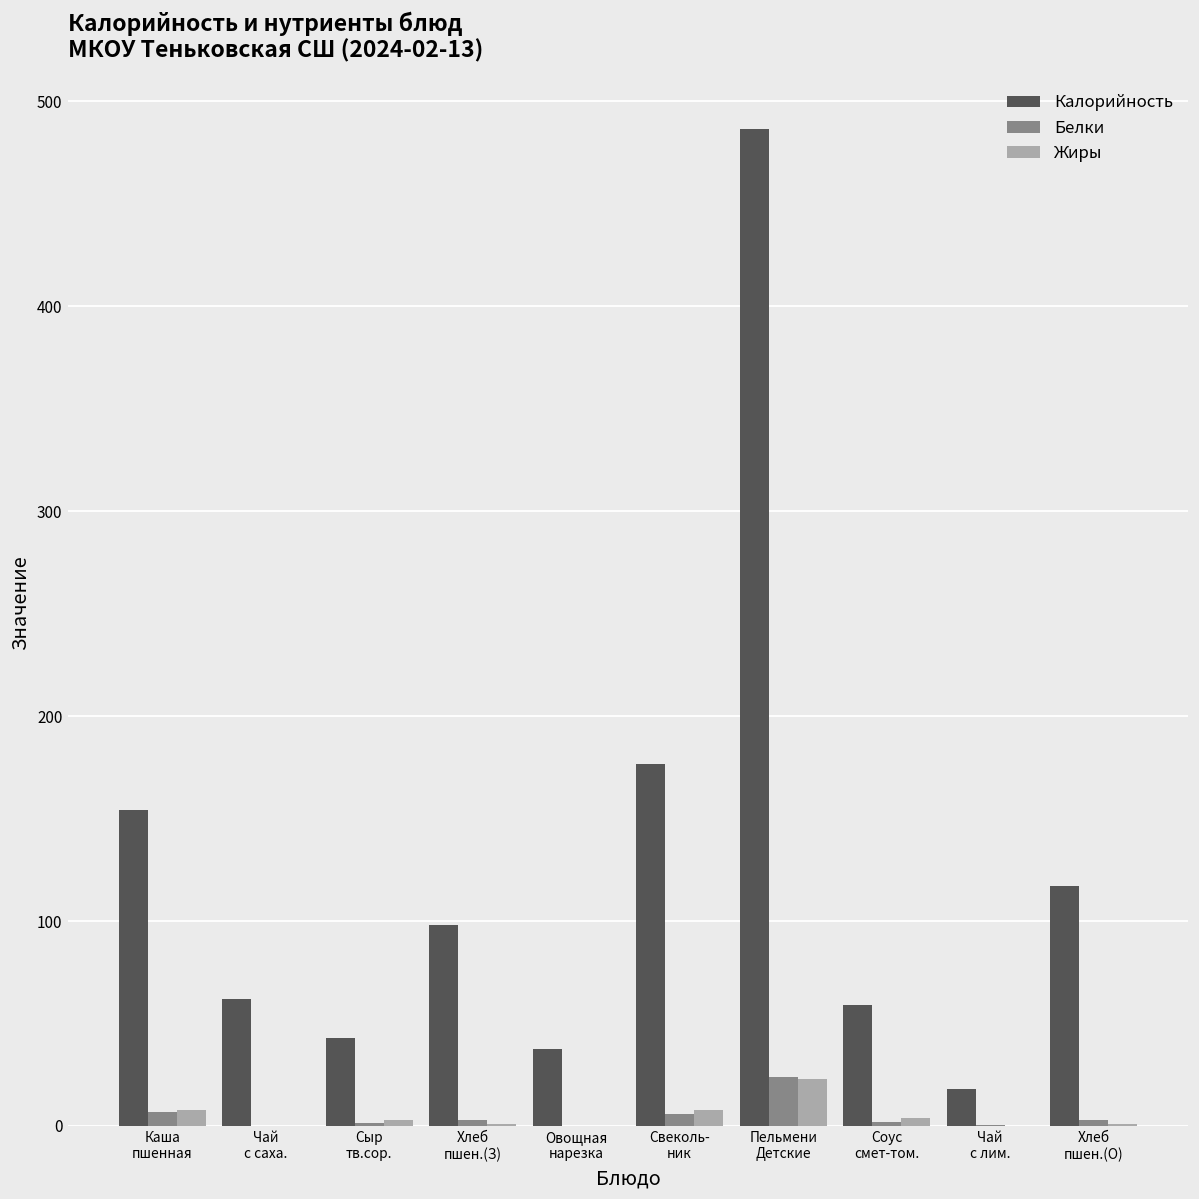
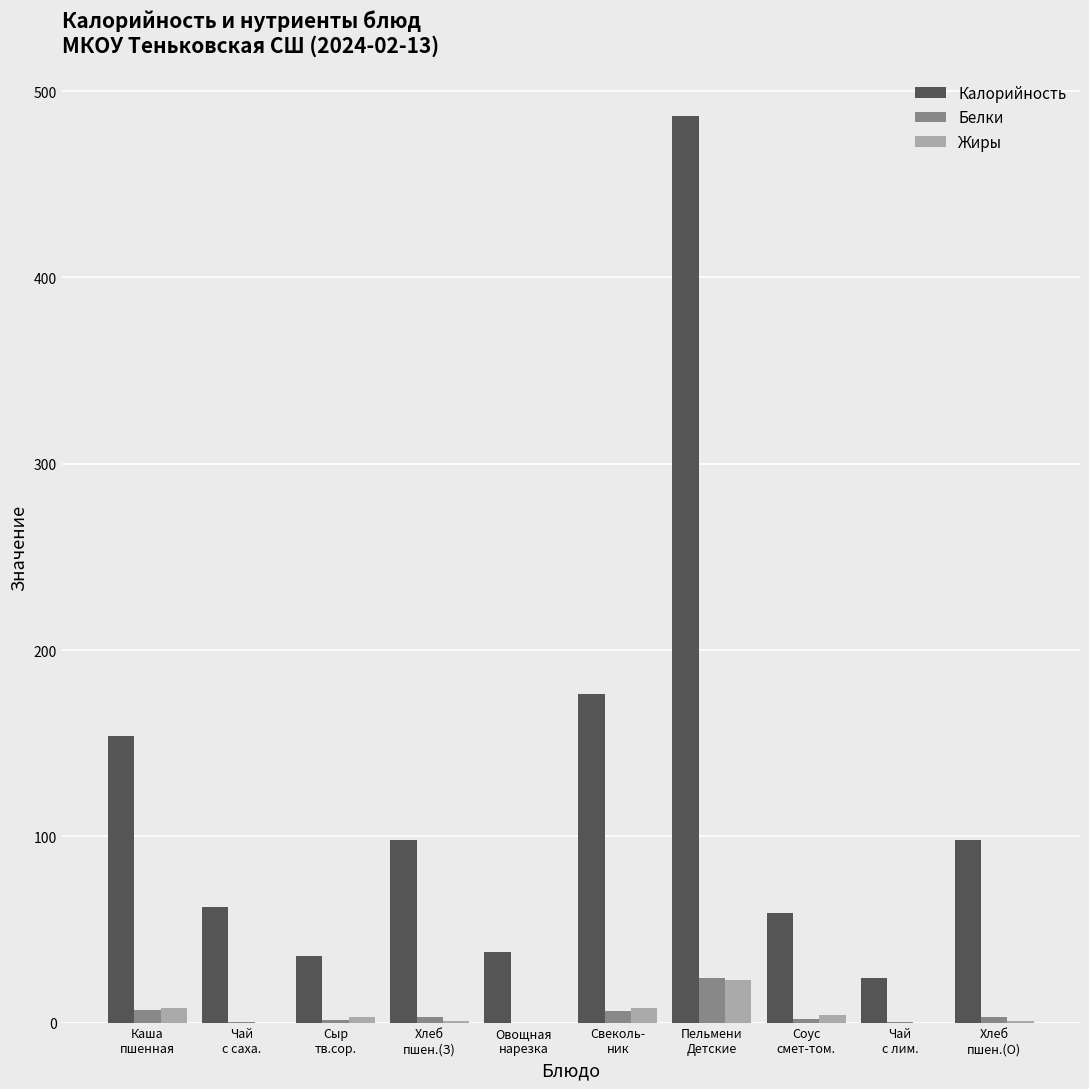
Калорийность, Сыр тв.сор.: 43 -> 36
Калорийность, Чай с лим.: 18 -> 24
Калорийность, Хлеб пшен.(О): 117 -> 98
